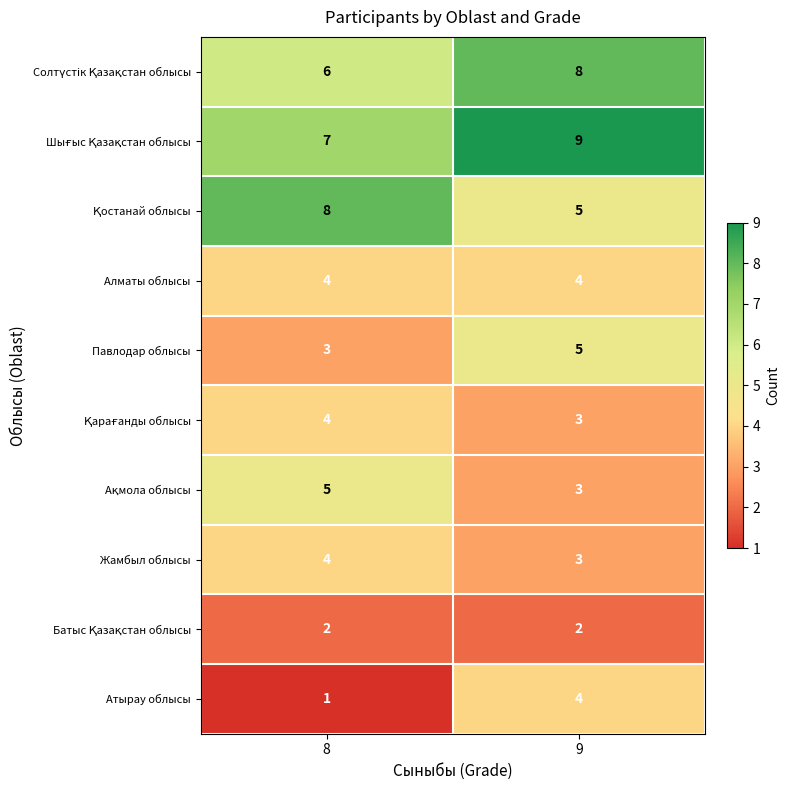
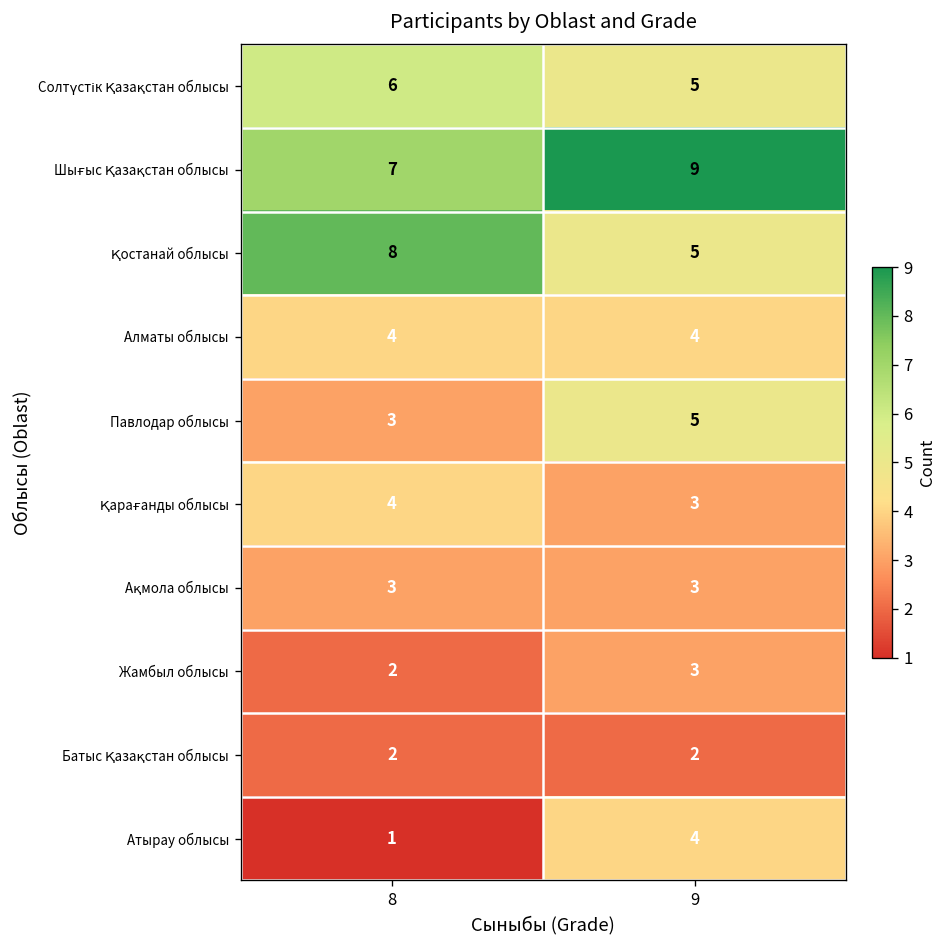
Солтүстік Қазақстан облысы, 9: 8 -> 5
Ақмола облысы, 8: 5 -> 3
Жамбыл облысы, 8: 4 -> 2
